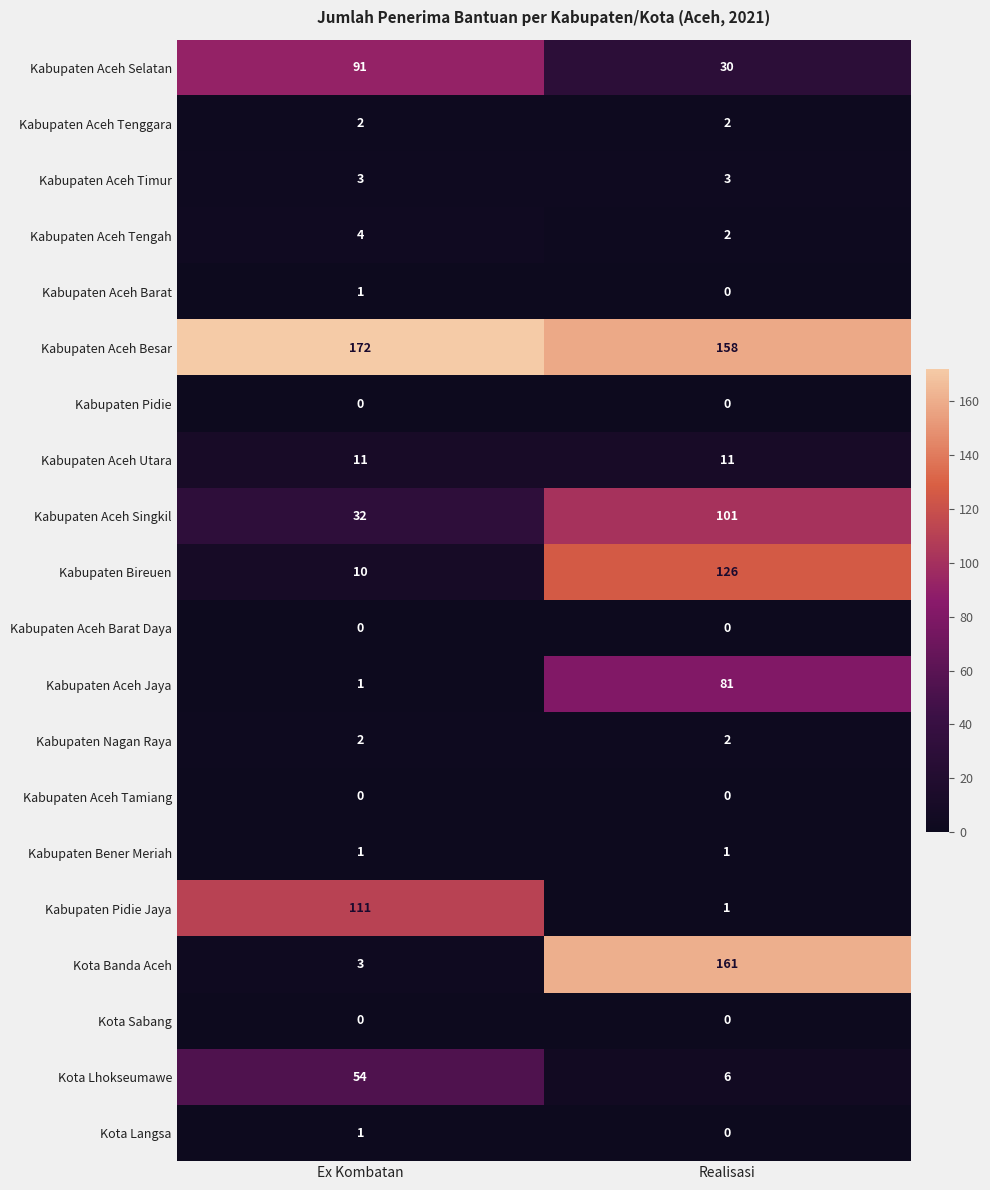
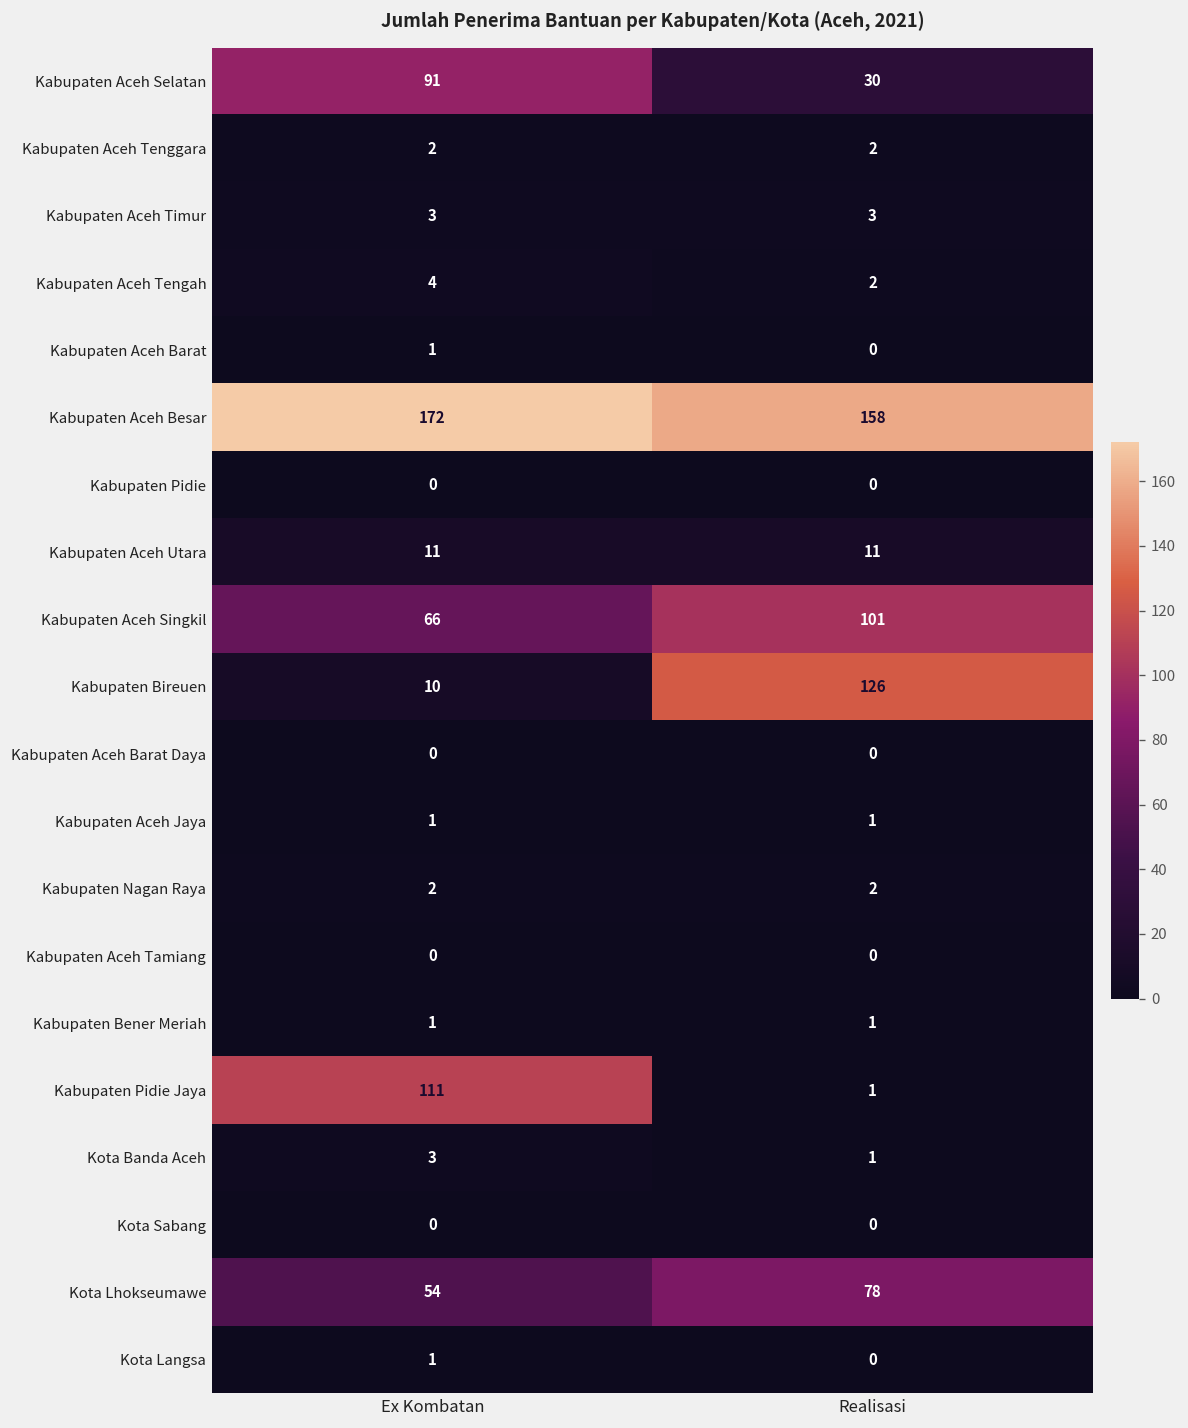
Kabupaten Aceh Singkil, Ex Kombatan: 32 -> 66
Kabupaten Aceh Jaya, Realisasi: 81 -> 1
Kota Banda Aceh, Realisasi: 161 -> 1
Kota Lhokseumawe, Realisasi: 6 -> 78
